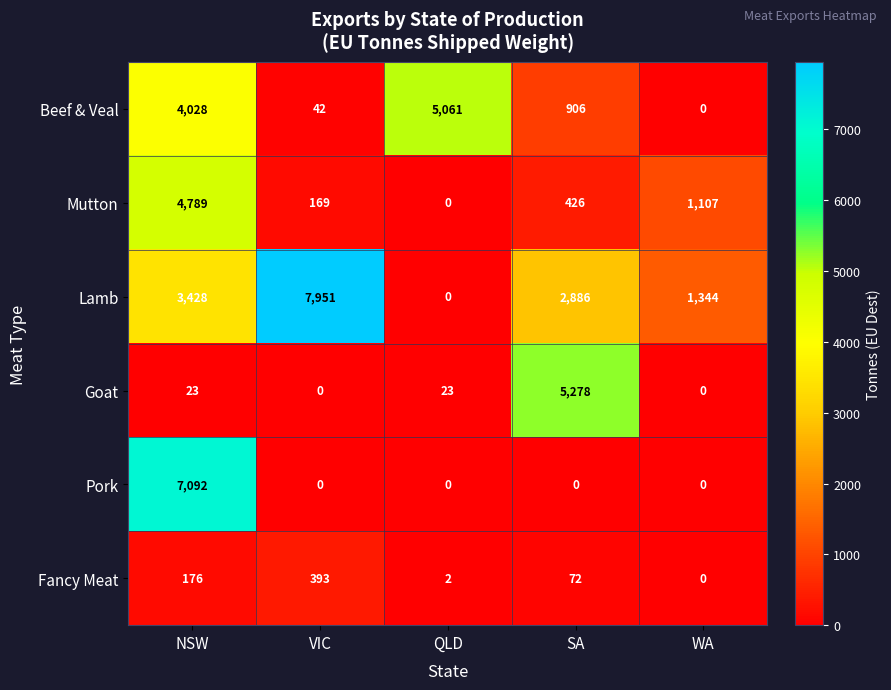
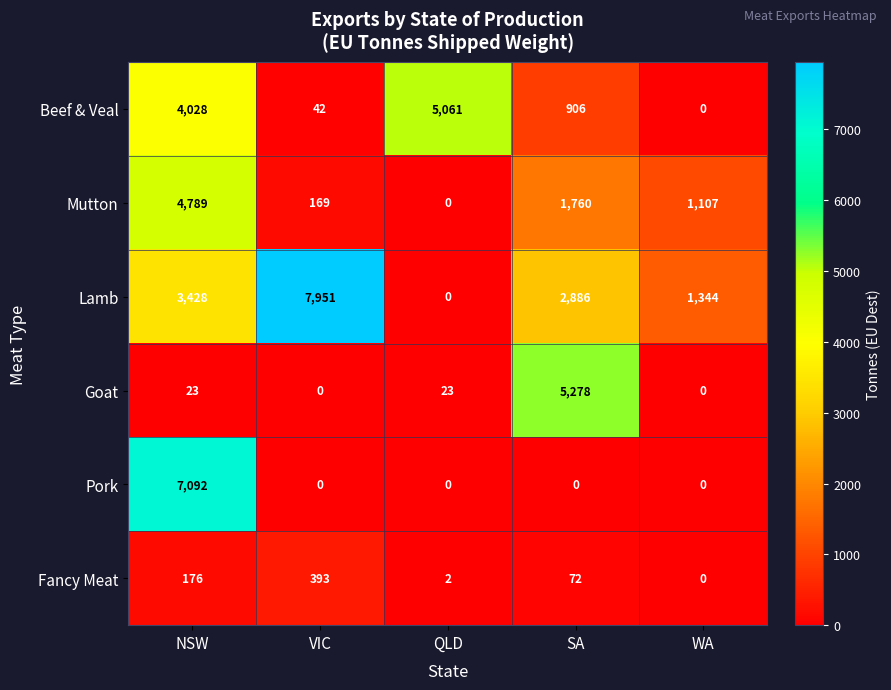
Mutton, SA: 426 -> 1,760
